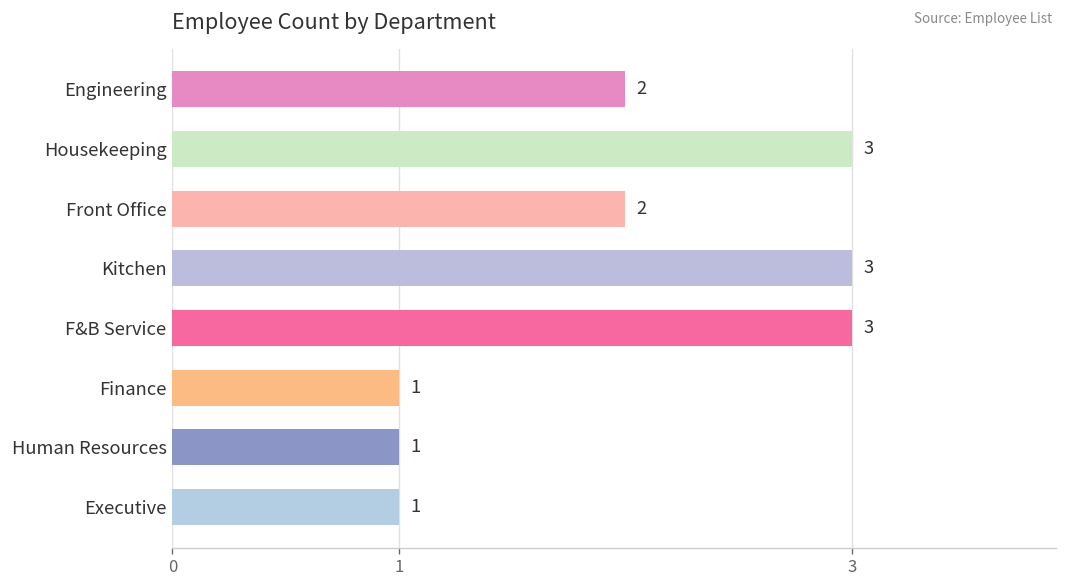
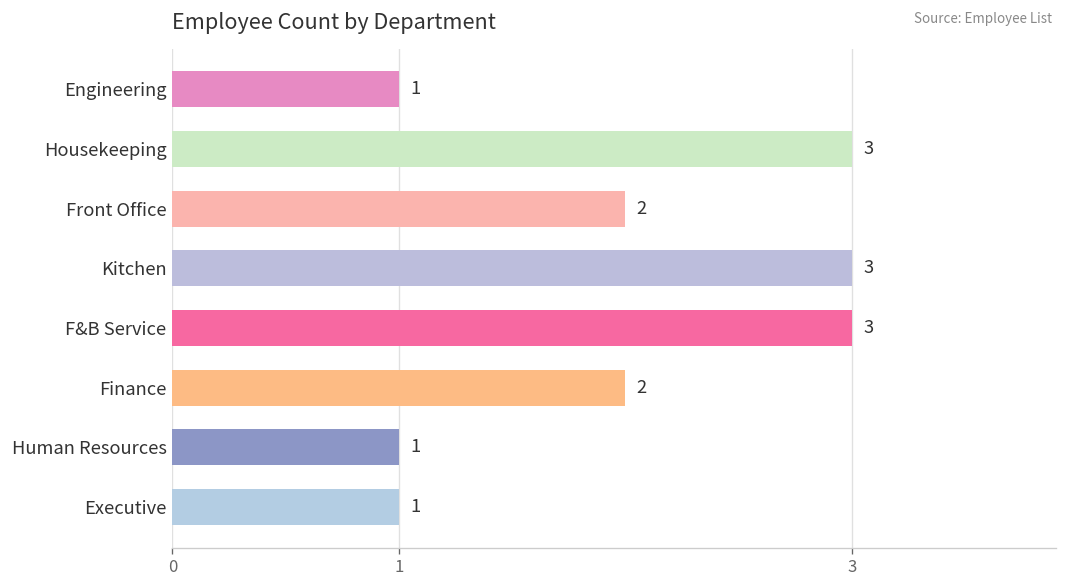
Engineering: 2 -> 1
Finance: 1 -> 2
